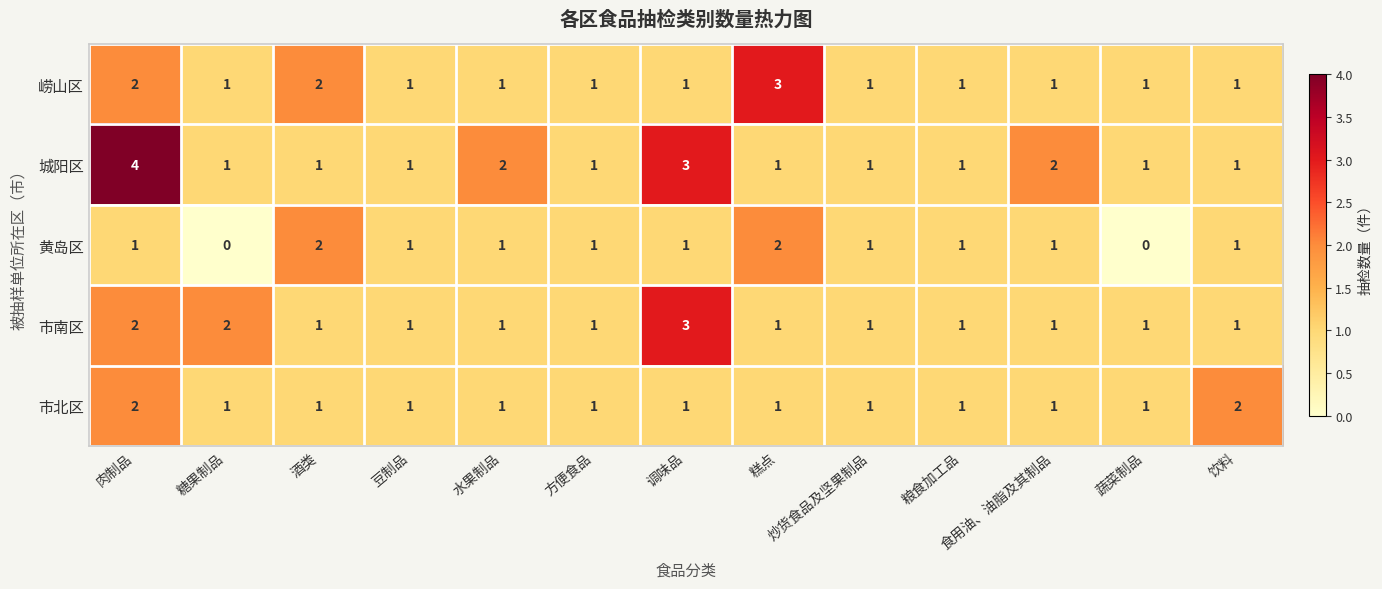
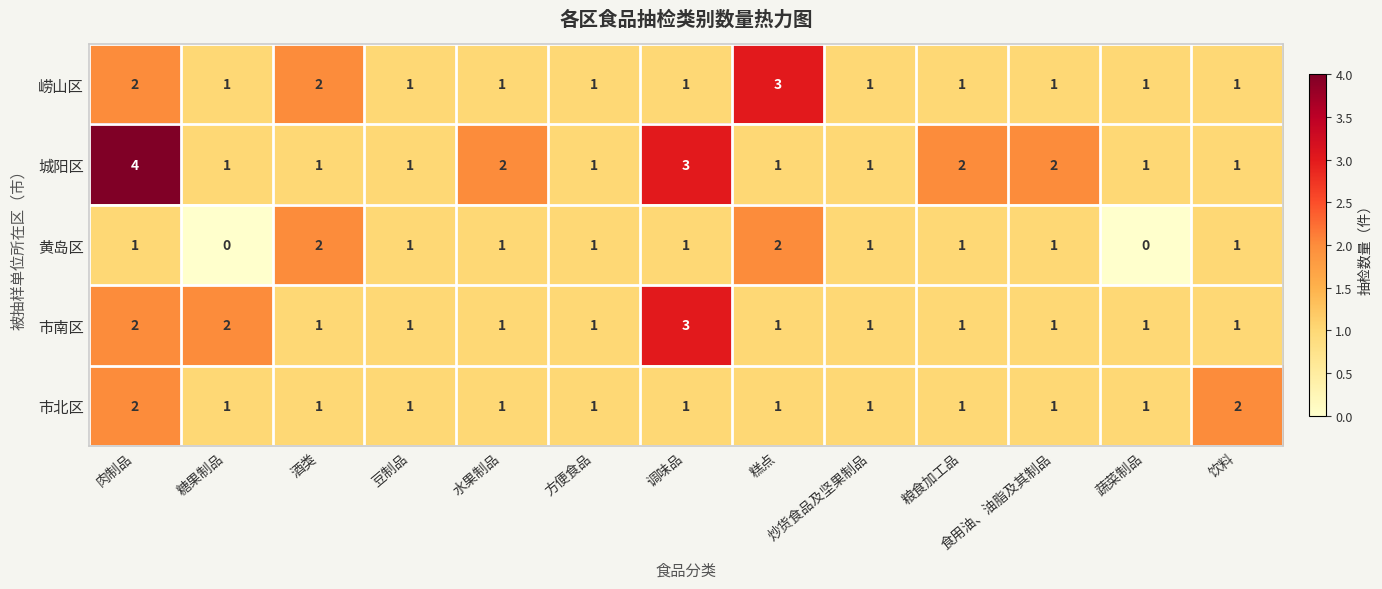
城阳区, 粮食加工品: 1 -> 2
